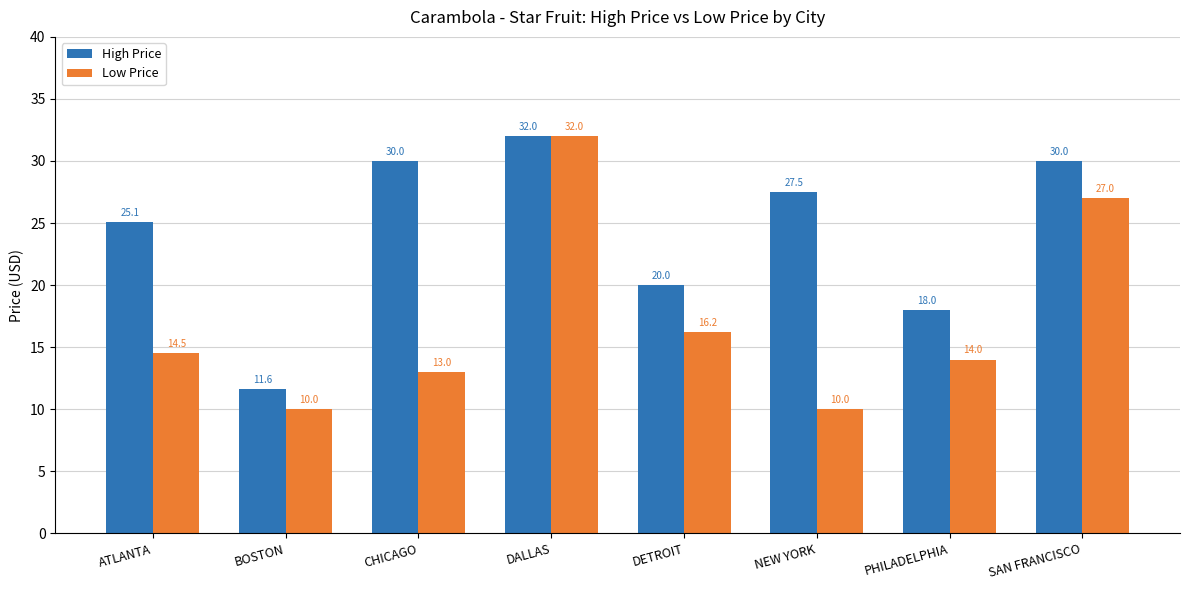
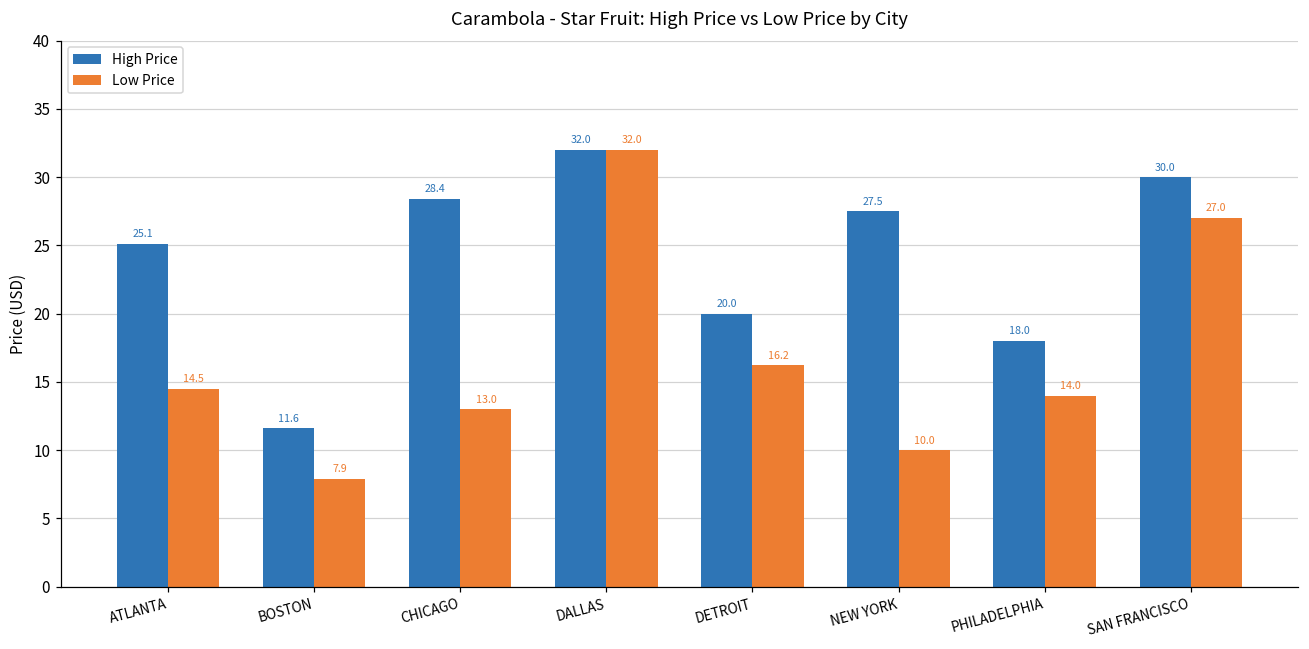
Low Price, BOSTON: 10.0 -> 7.9
High Price, CHICAGO: 30.0 -> 28.4
